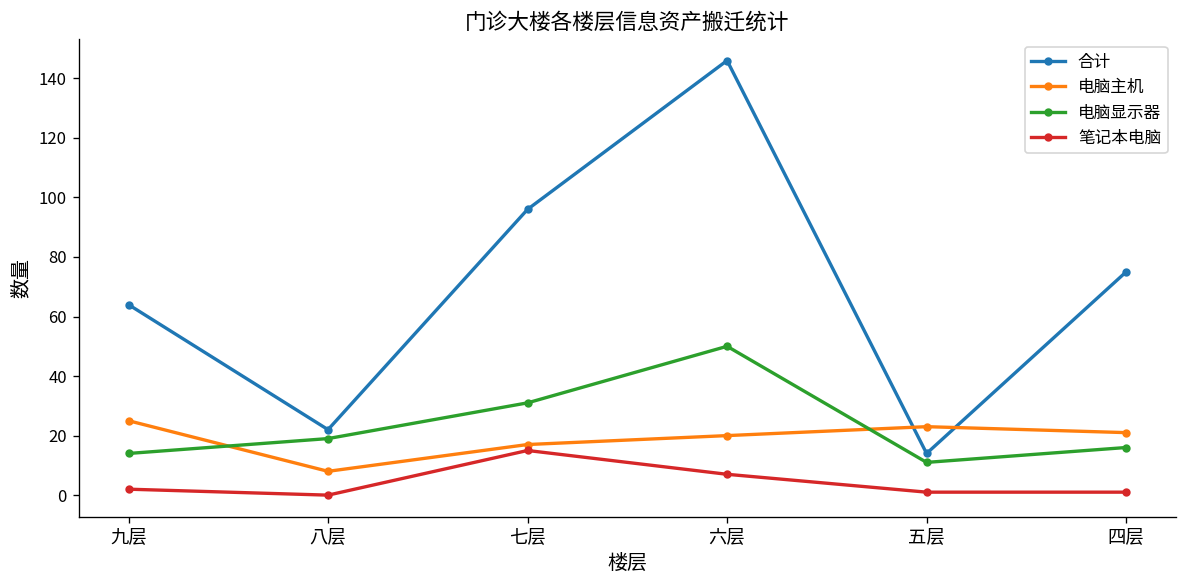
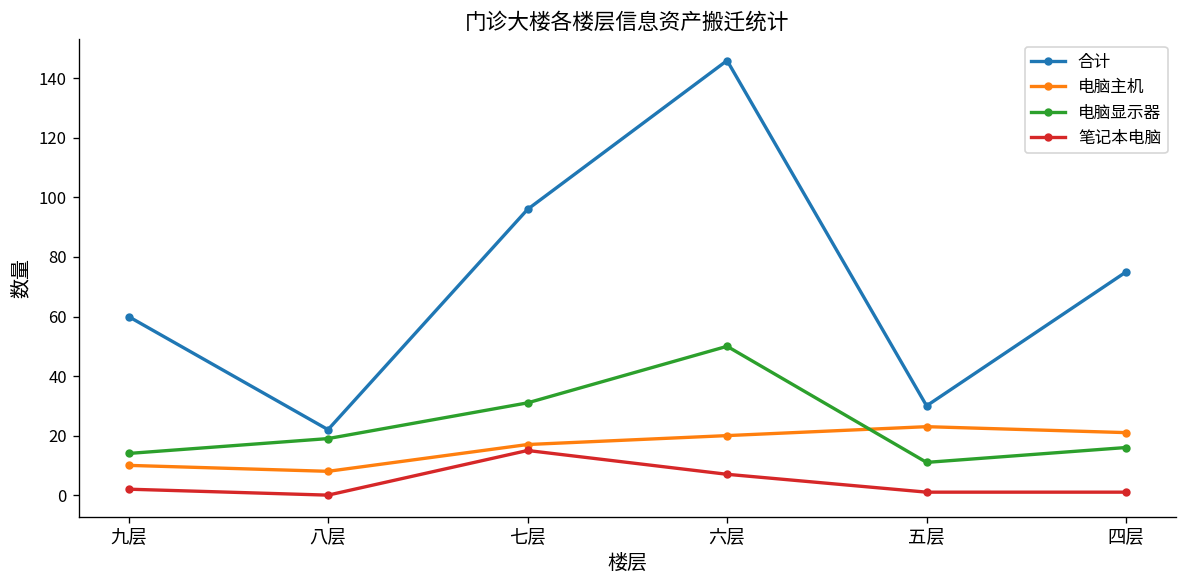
合计, 九层: 64 -> 60
电脑主机, 九层: 25 -> 10
合计, 五层: 14 -> 30
